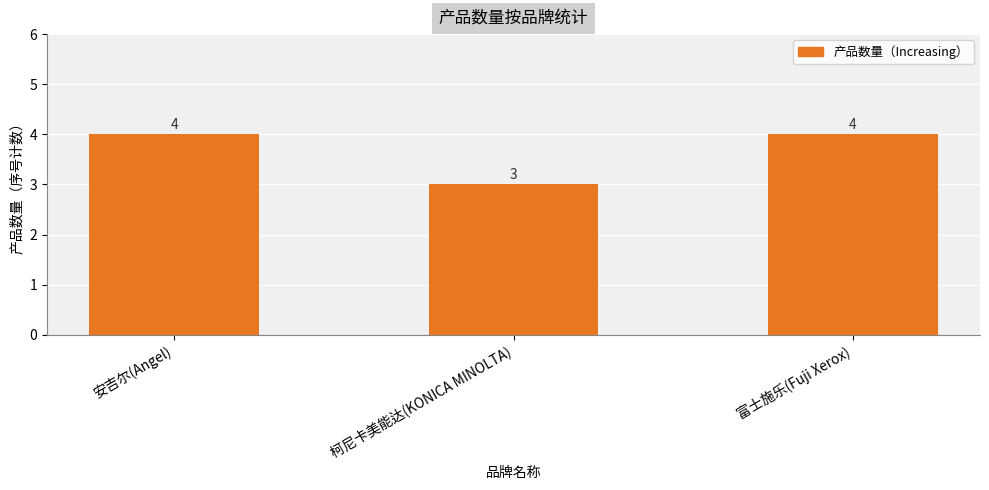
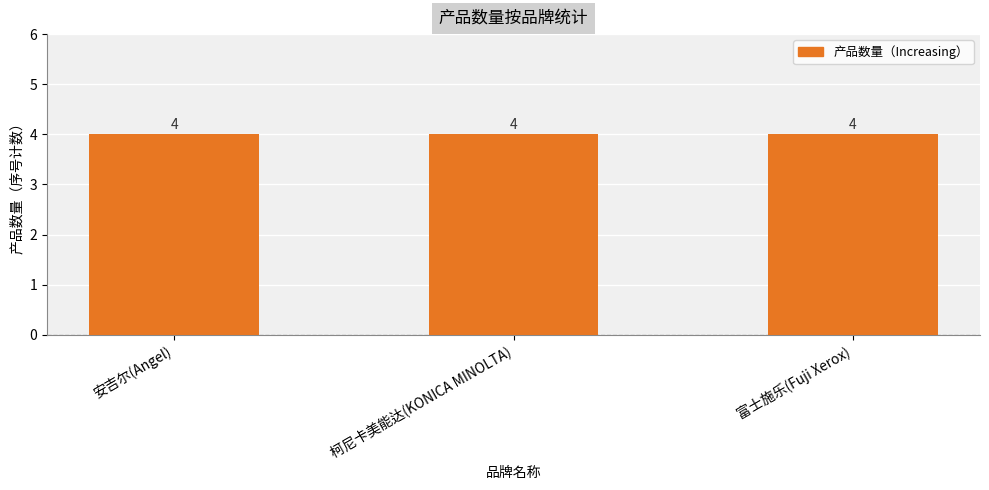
柯尼卡美能达(KONICA MINOLTA): 3 -> 4
